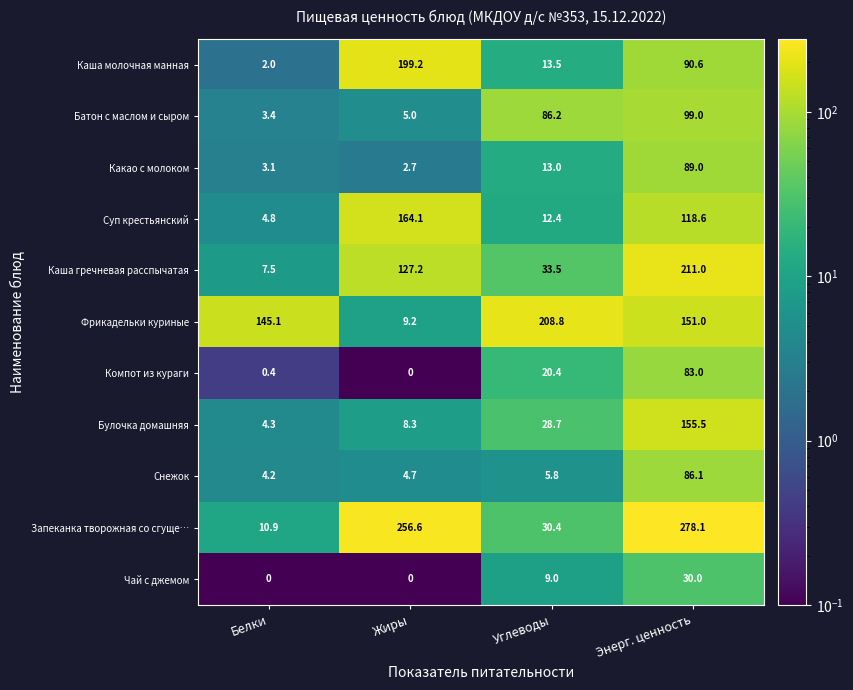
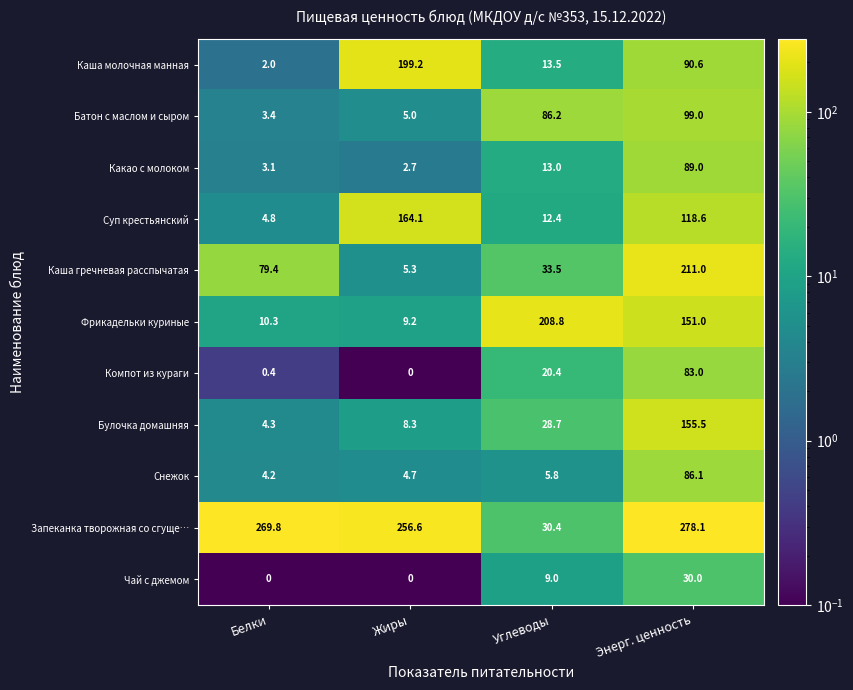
Каша гречневая расспычатая, Белки: 7.5 -> 79.4
Каша гречневая расспычатая, Жиры: 127.2 -> 5.3
Фрикадельки куриные, Белки: 145.1 -> 10.3
Запеканка творожная со сгуще…, Белки: 10.9 -> 269.8
